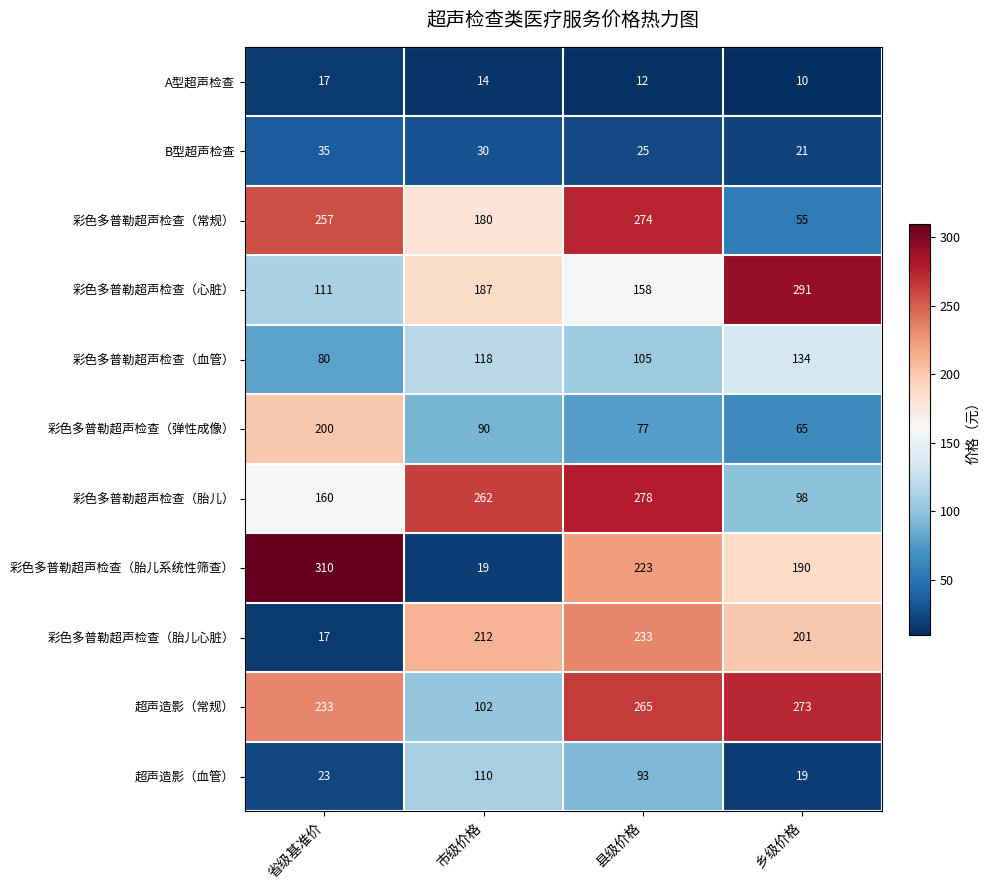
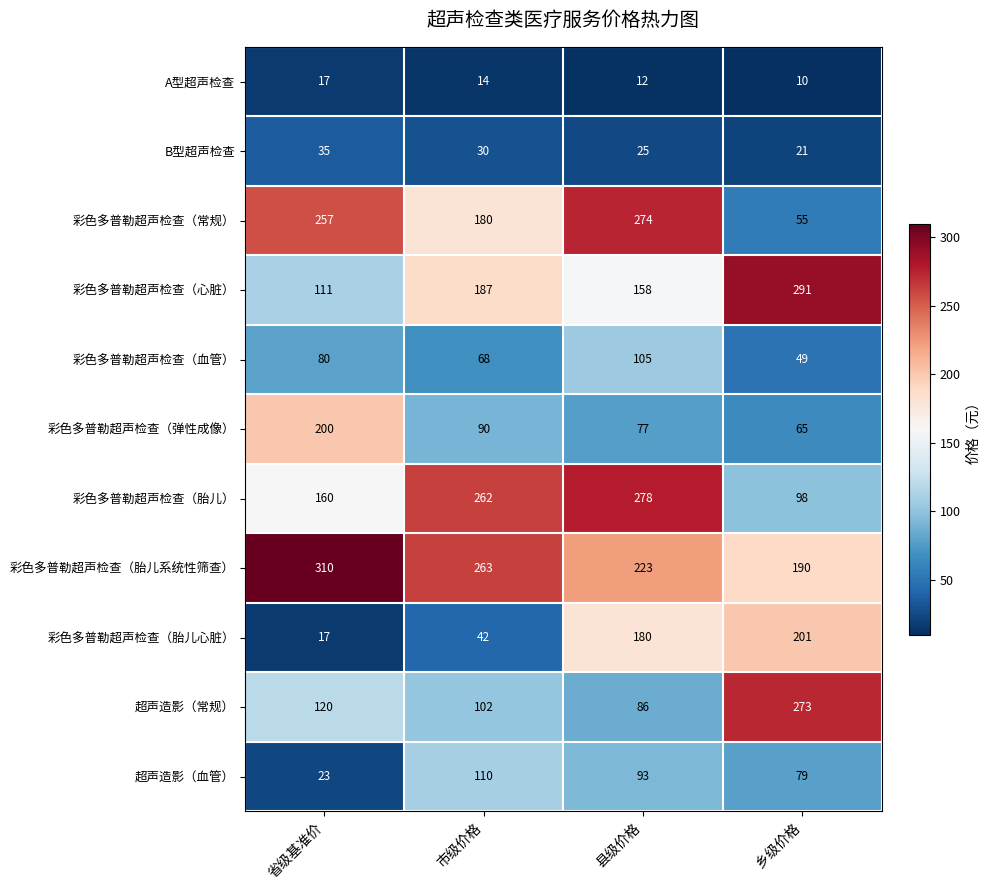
彩色多普勒超声检查（血管）, 市级价格: 118 -> 68
彩色多普勒超声检查（血管）, 乡级价格: 134 -> 49
彩色多普勒超声检查（胎儿系统性筛查）, 市级价格: 19 -> 263
彩色多普勒超声检查（胎儿心脏）, 市级价格: 212 -> 42
彩色多普勒超声检查（胎儿心脏）, 县级价格: 233 -> 180
超声造影（常规）, 省级基准价: 233 -> 120
超声造影（常规）, 县级价格: 265 -> 86
超声造影（血管）, 乡级价格: 19 -> 79
